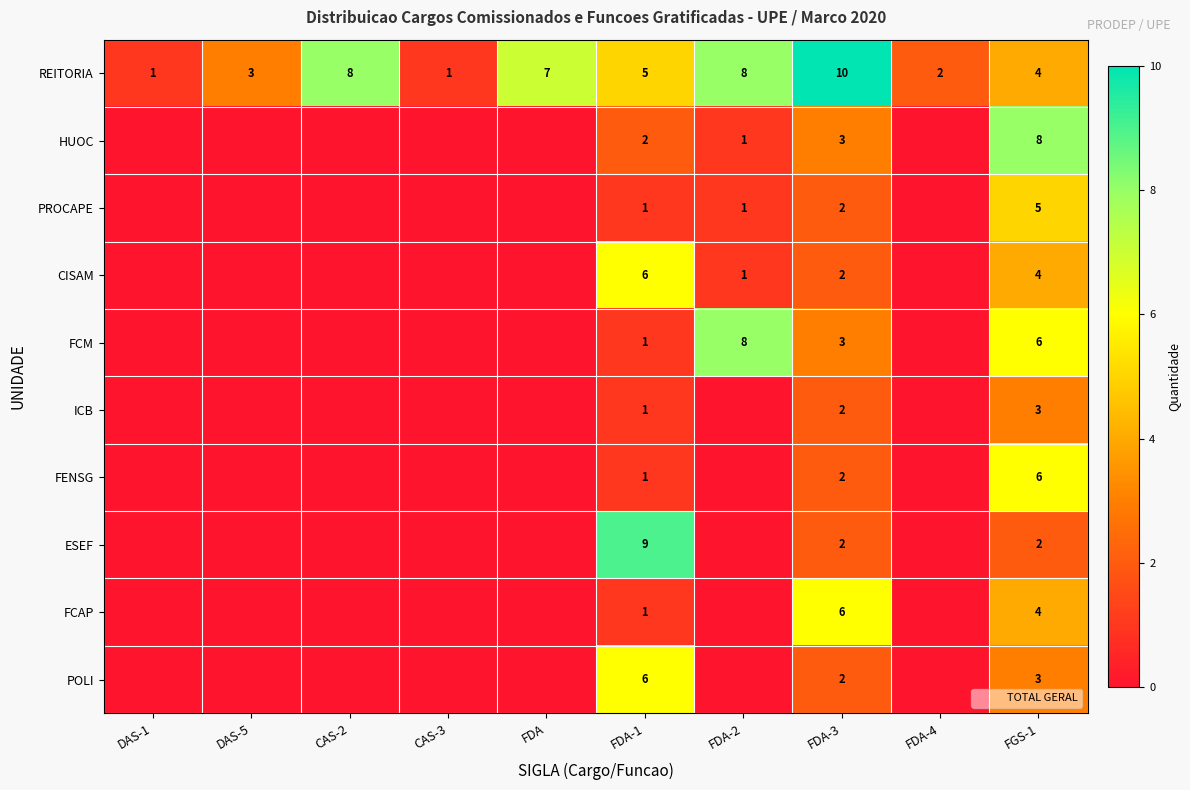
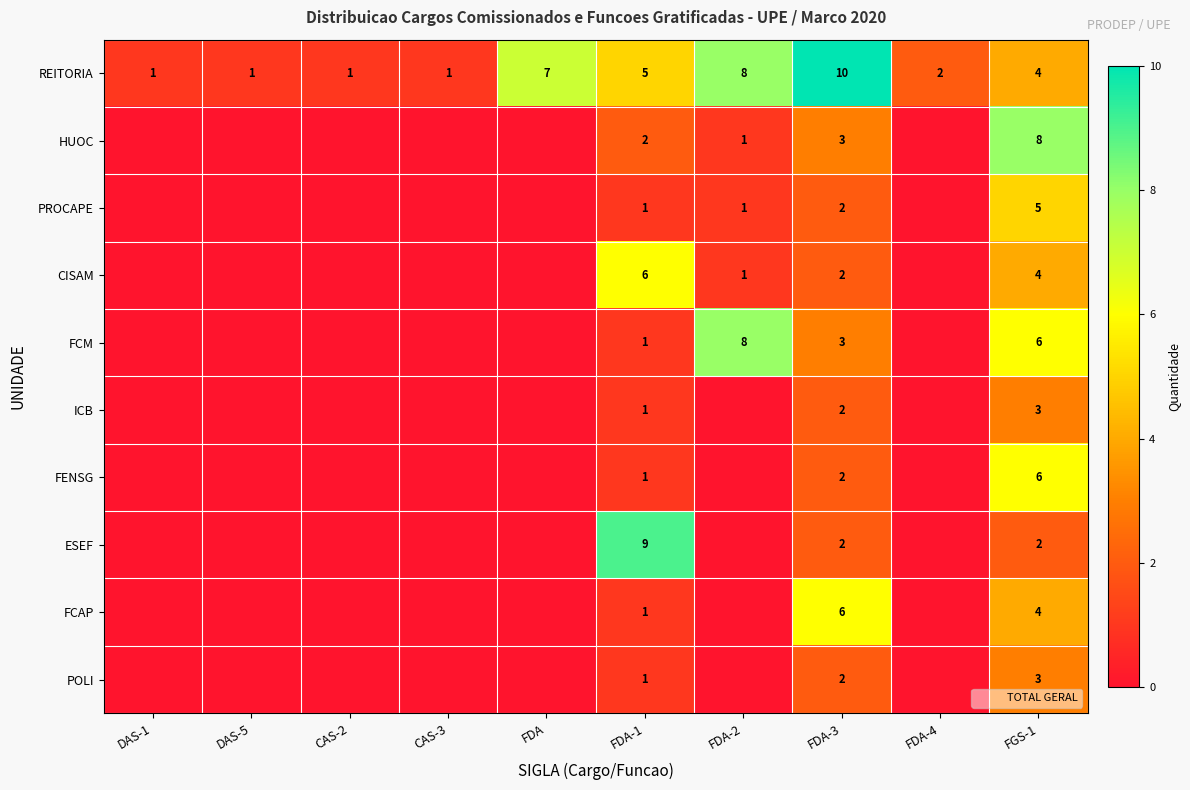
REITORIA, DAS-5: 3 -> 1
REITORIA, CAS-2: 8 -> 1
POLI, FDA-1: 6 -> 1
